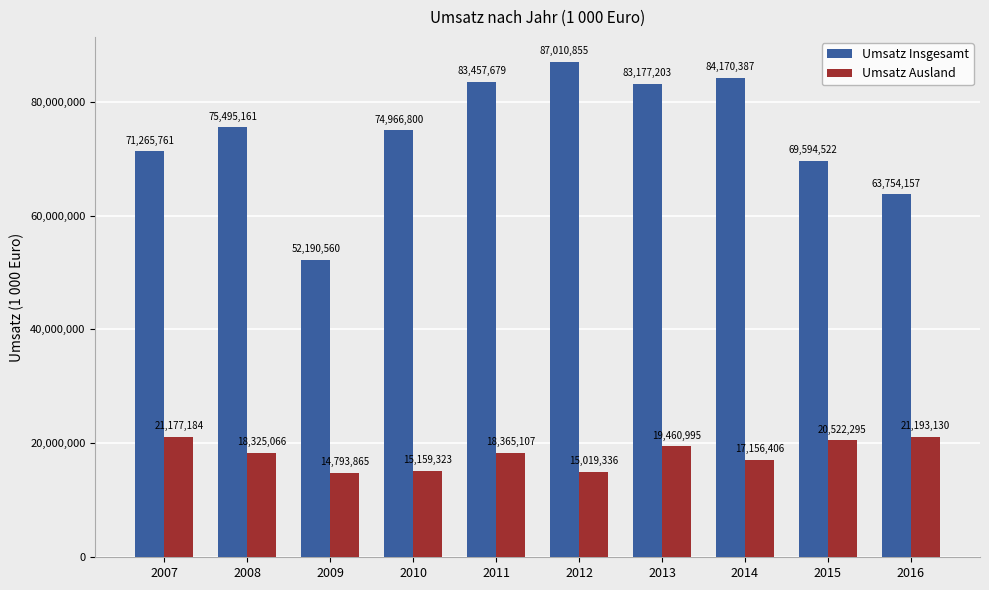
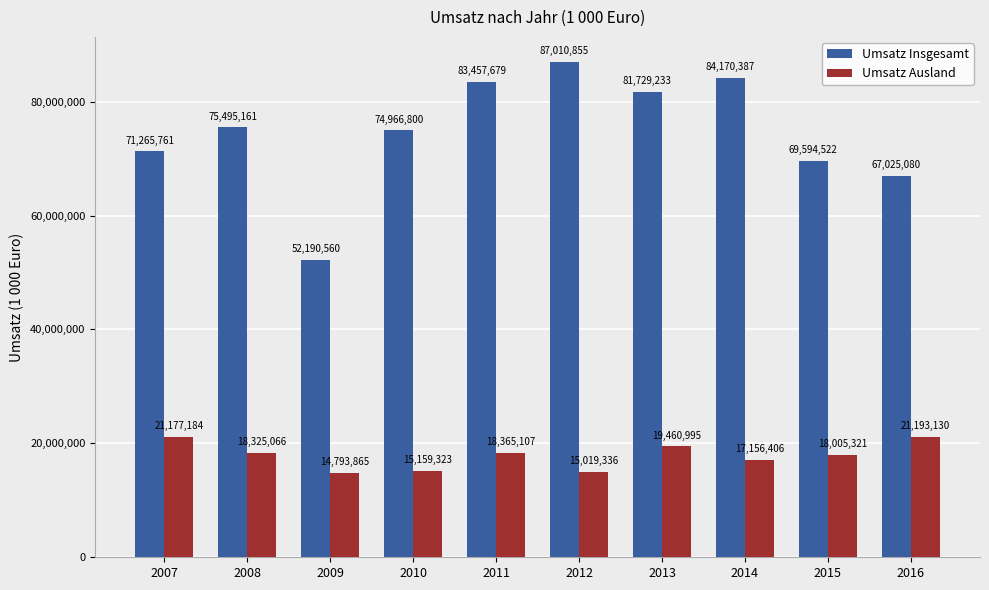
Umsatz Insgesamt, 2013: 83,177,203 -> 81,729,233
Umsatz Ausland, 2015: 20,522,295 -> 18,005,321
Umsatz Insgesamt, 2016: 63,754,157 -> 67,025,080
